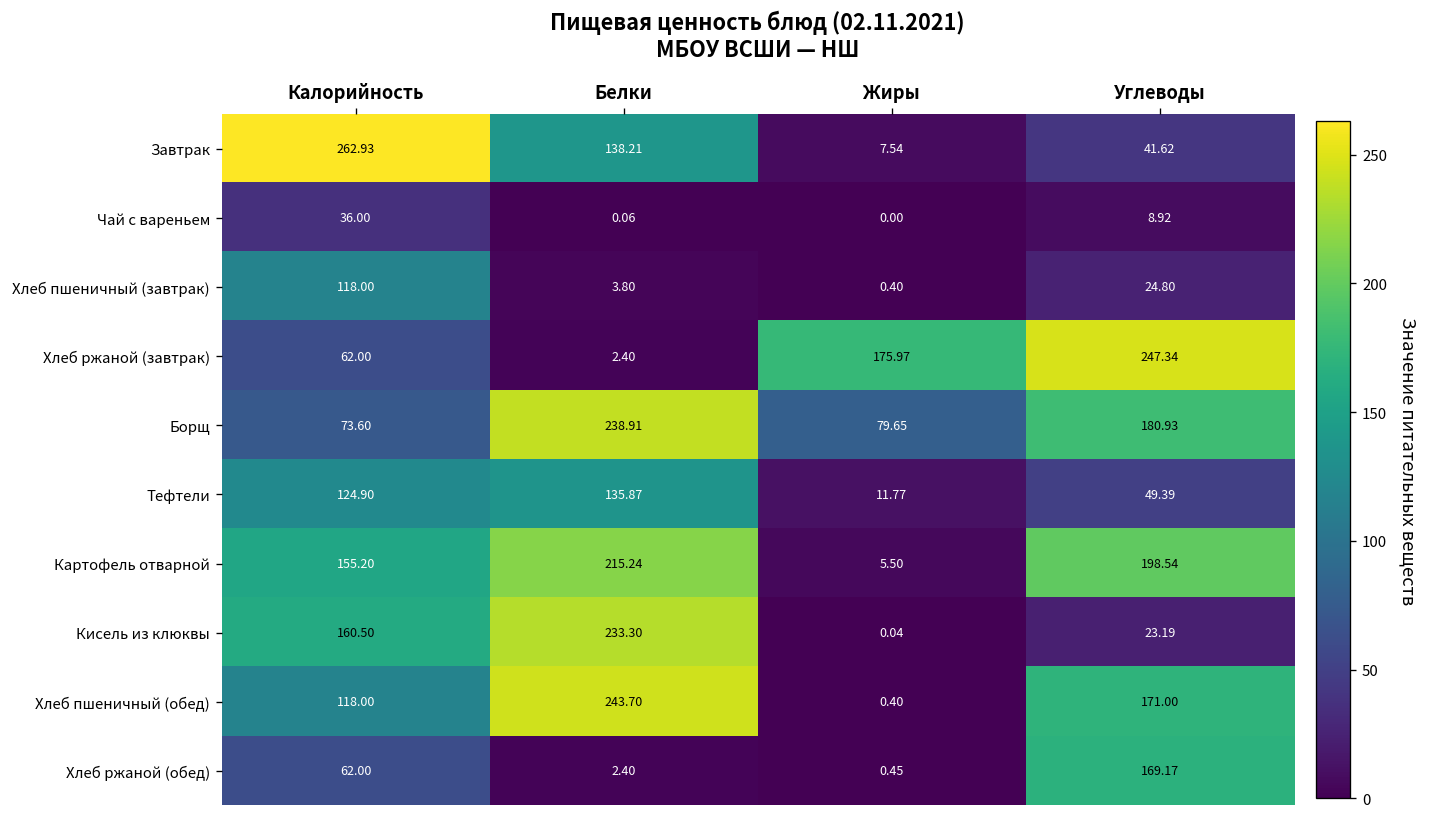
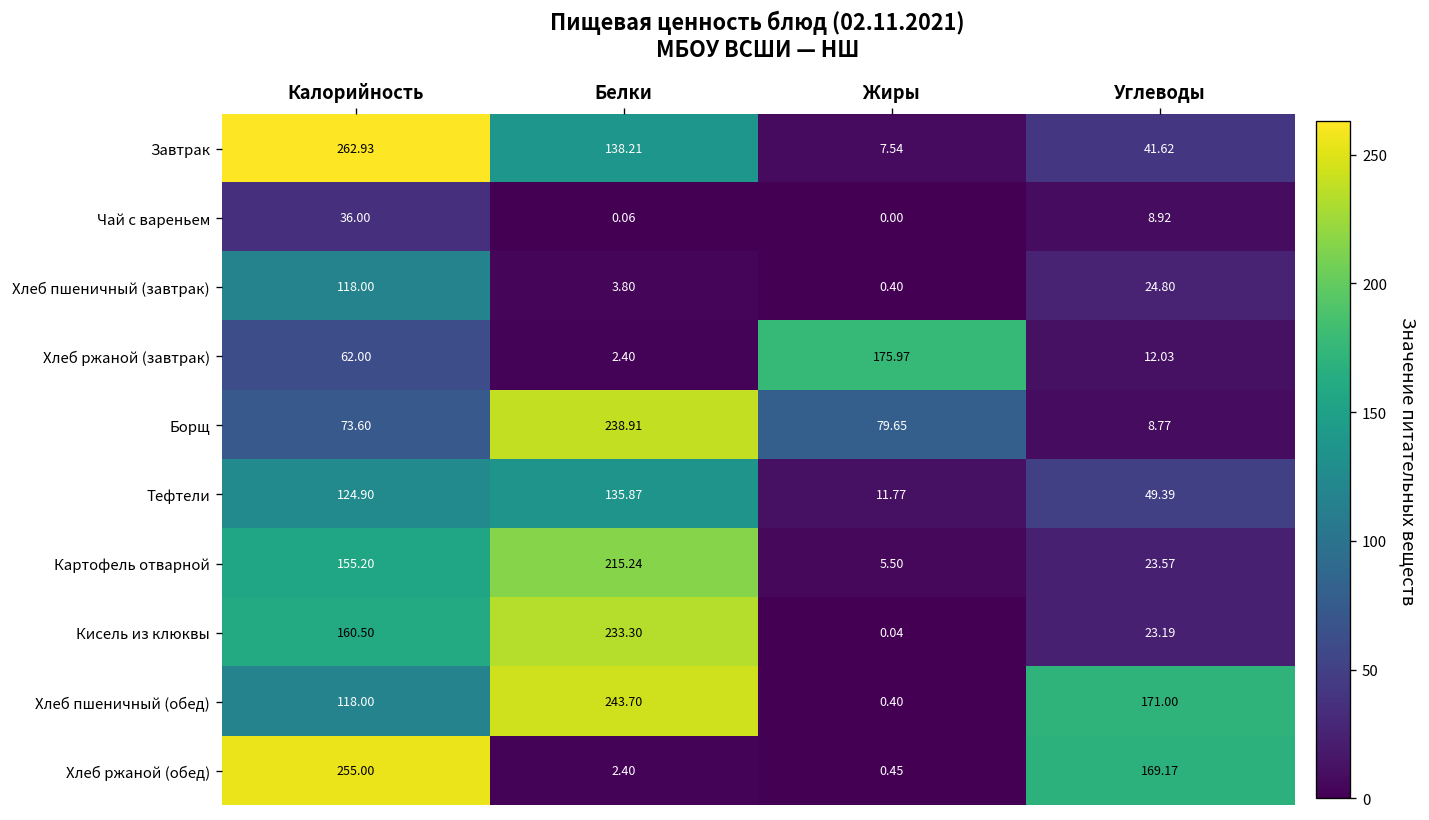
Хлеб ржаной (завтрак), Углеводы: 247.34 -> 12.03
Борщ, Углеводы: 180.93 -> 8.77
Картофель отварной, Углеводы: 198.54 -> 23.57
Хлеб ржаной (обед), Калорийность: 62.00 -> 255.00
